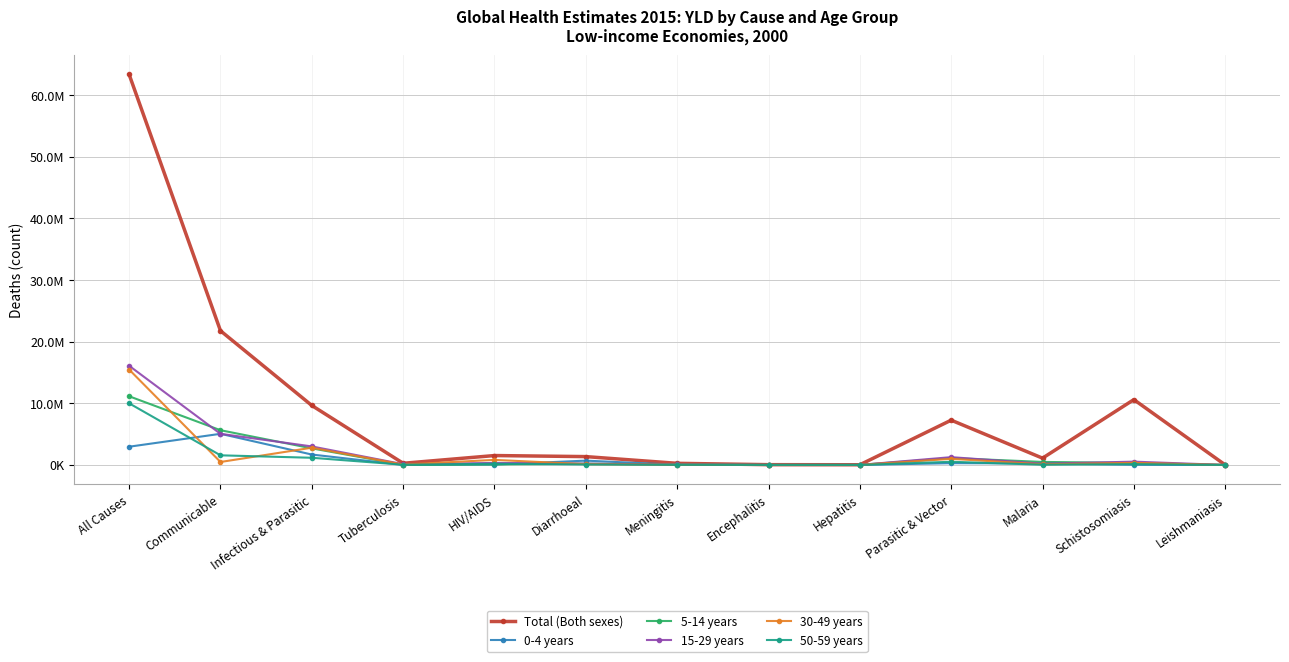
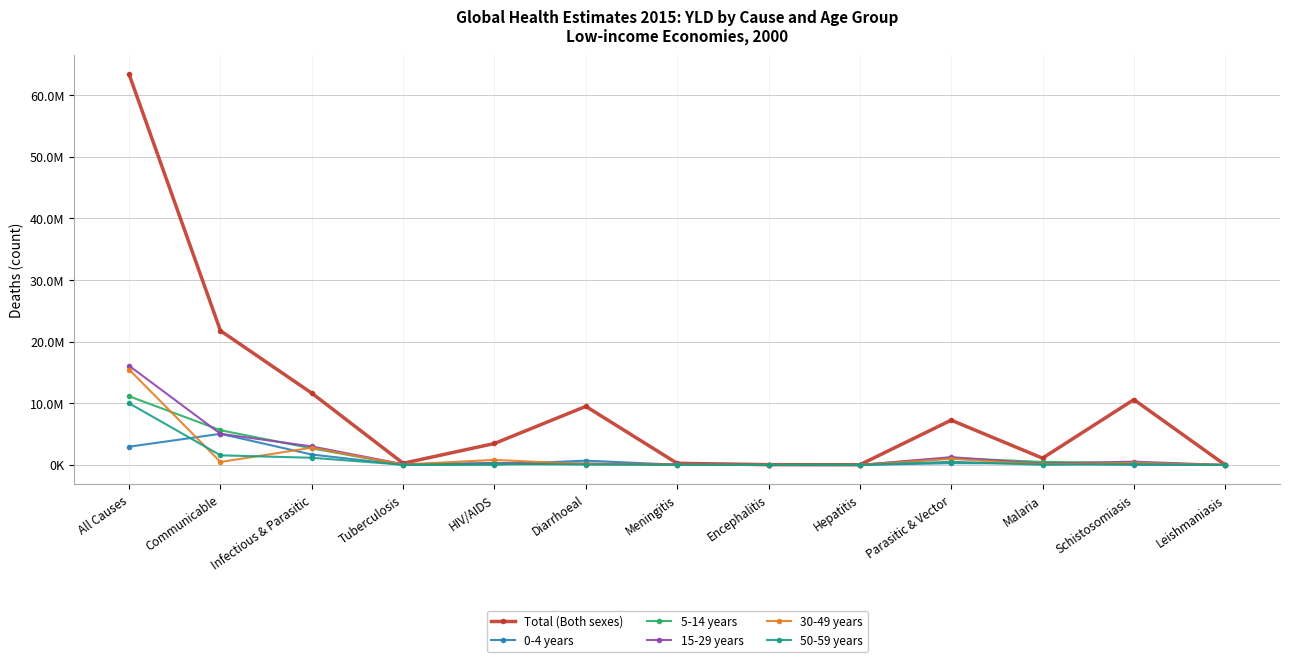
Total (Both sexes), Infectious & Parasitic: 10000000 -> 12000000
Total (Both sexes), HIV/AIDS: 2000000 -> 3000000
Total (Both sexes), Diarrhoeal: 1000000 -> 10000000
